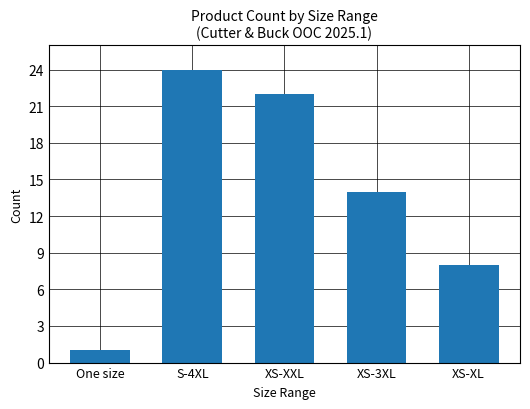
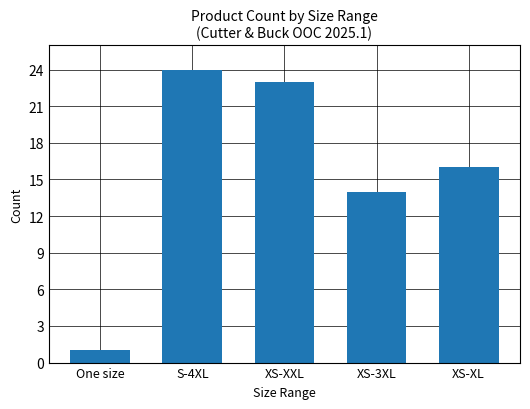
XS-XXL: 22 -> 23
XS-XL: 8 -> 16
